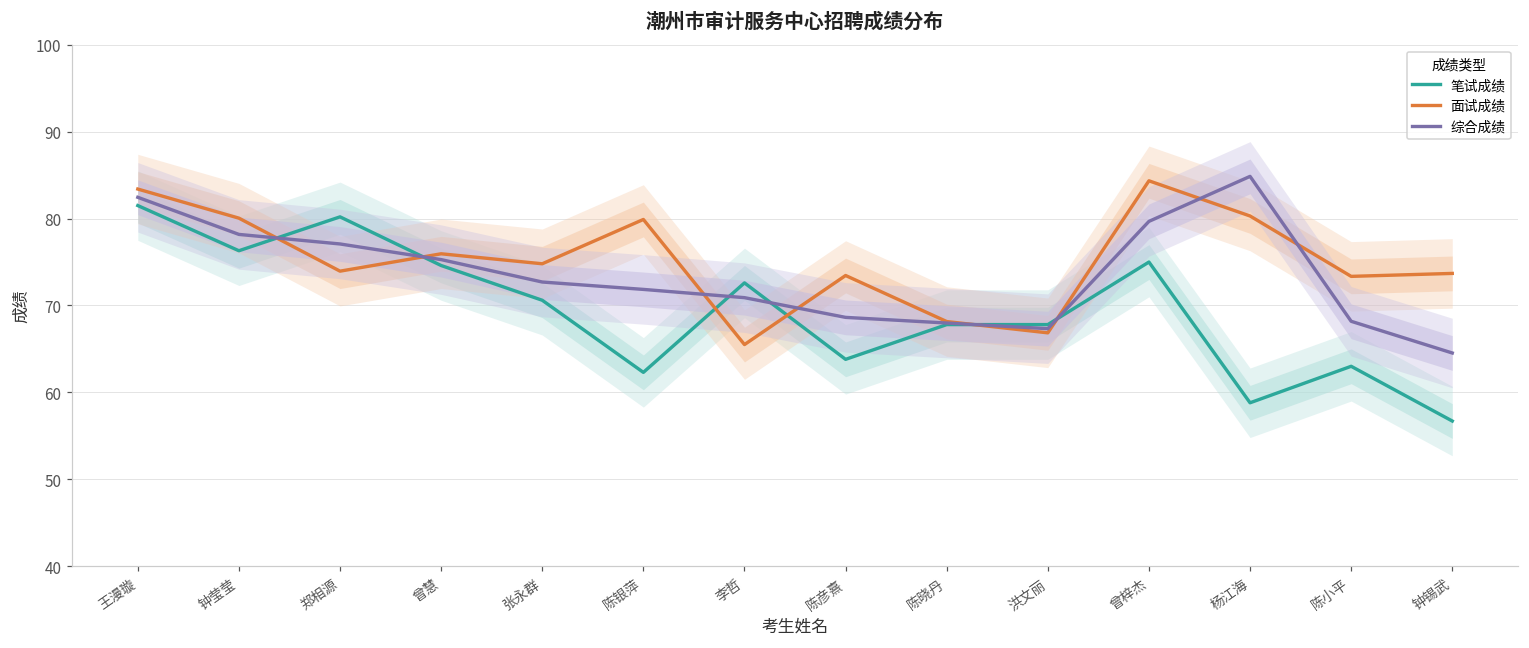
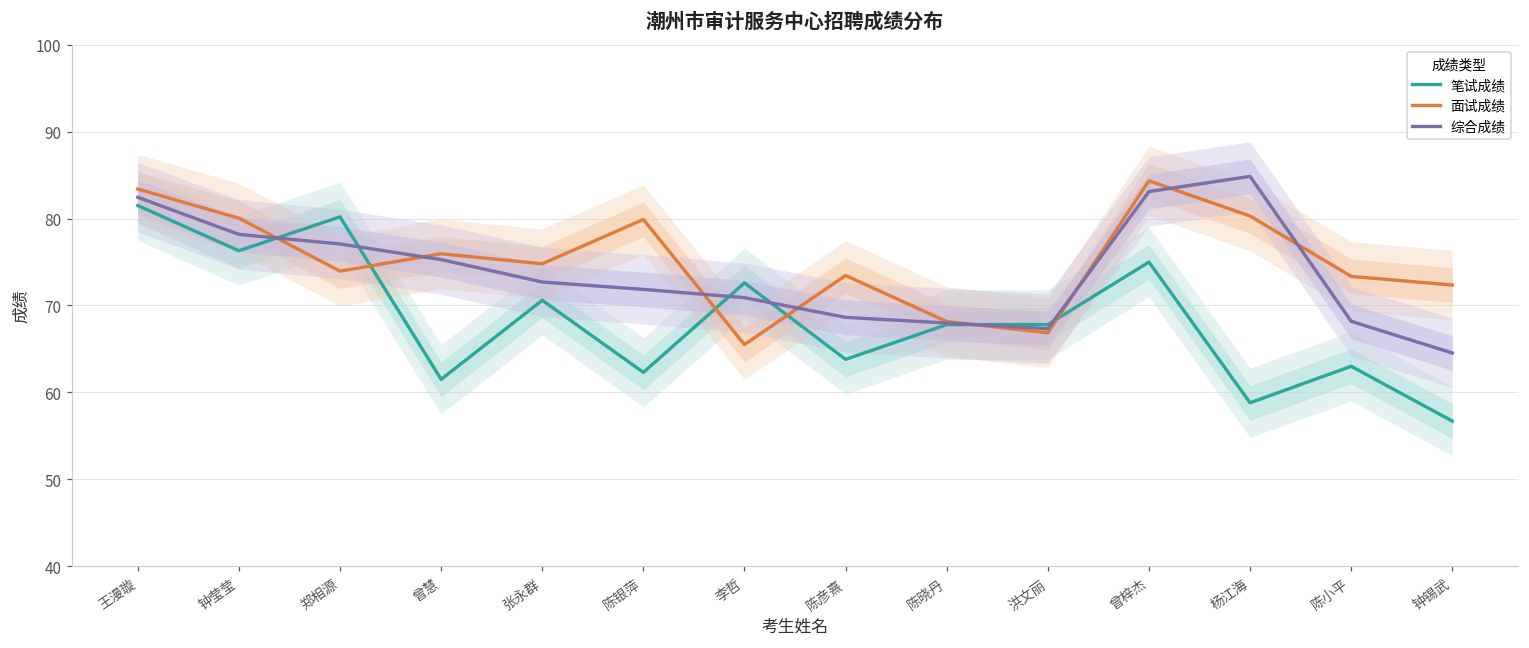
笔试成绩, 曾慧: 75 -> 62
综合成绩, 曾梓杰: 80 -> 83
面试成绩, 钟锡武: 74 -> 72
